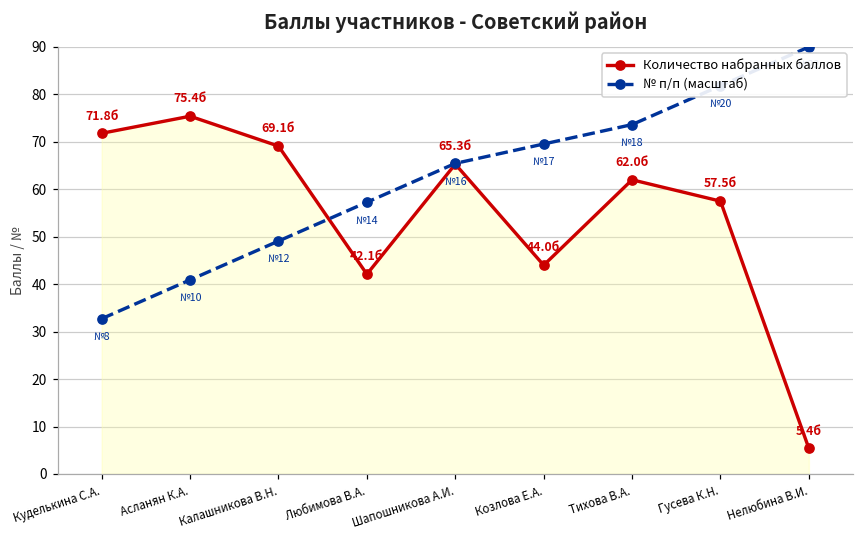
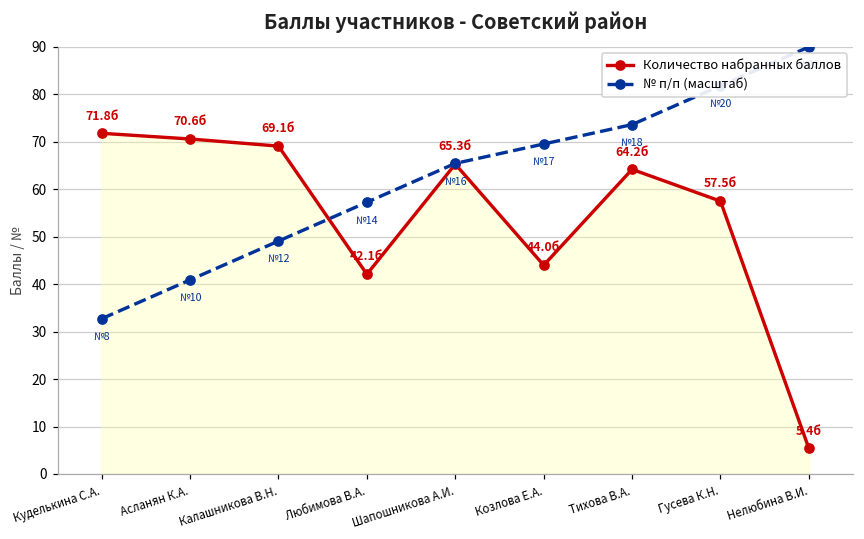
Количество набранных баллов, Асланян К.А.: 75.4б -> 70.6б
Количество набранных баллов, Тихова В.А.: 62.0б -> 64.2б
